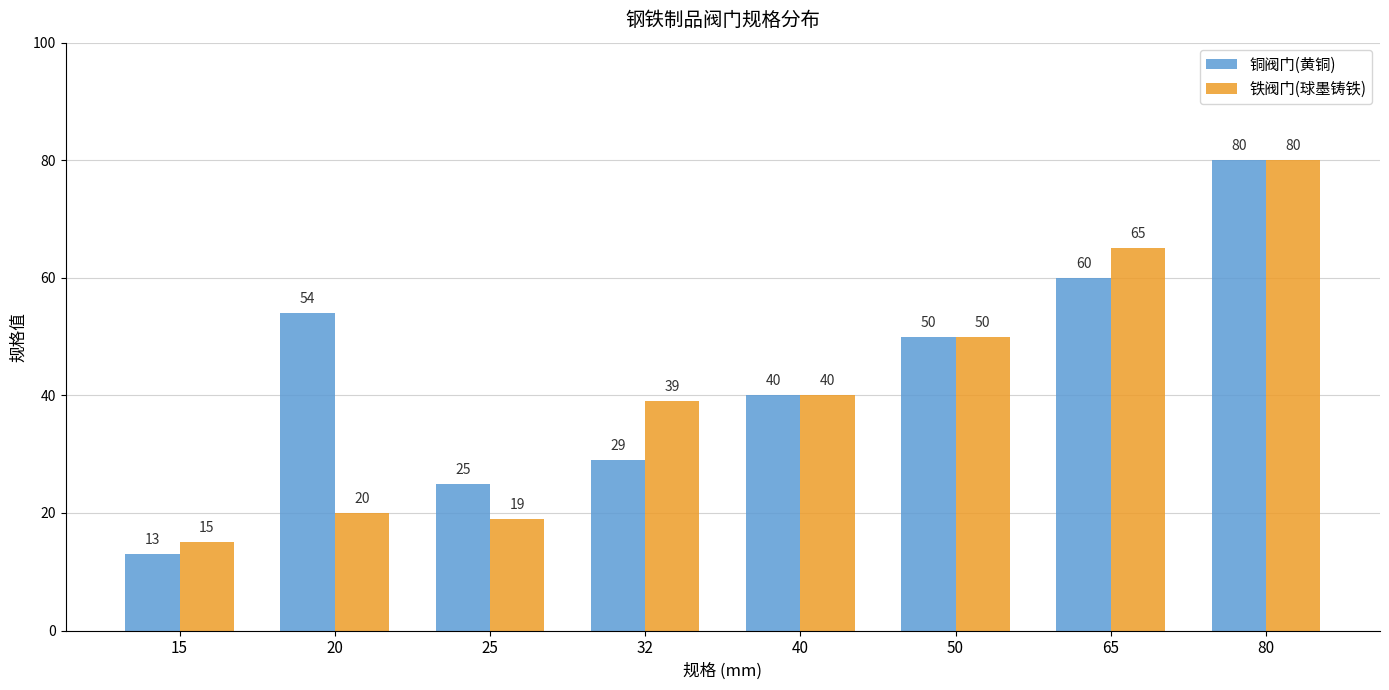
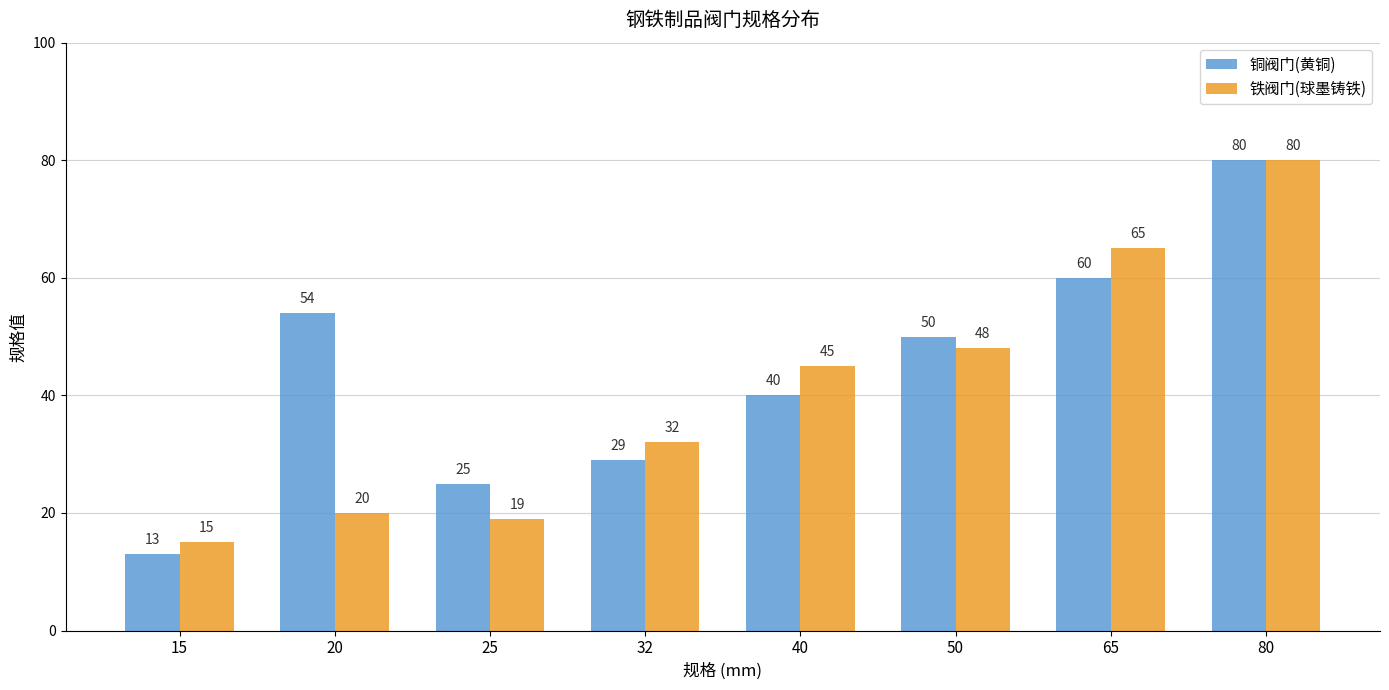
铁阀门(球墨铸铁), 32: 39 -> 32
铁阀门(球墨铸铁), 40: 40 -> 45
铁阀门(球墨铸铁), 50: 50 -> 48
